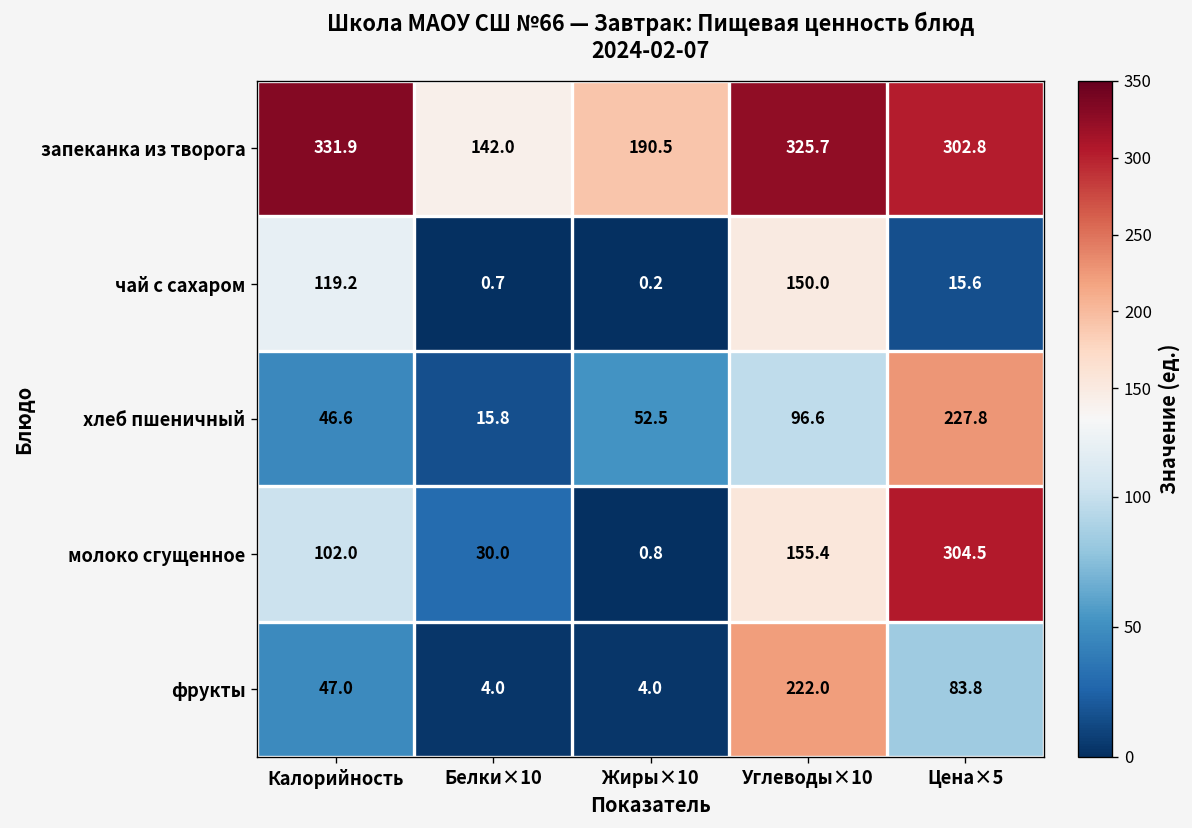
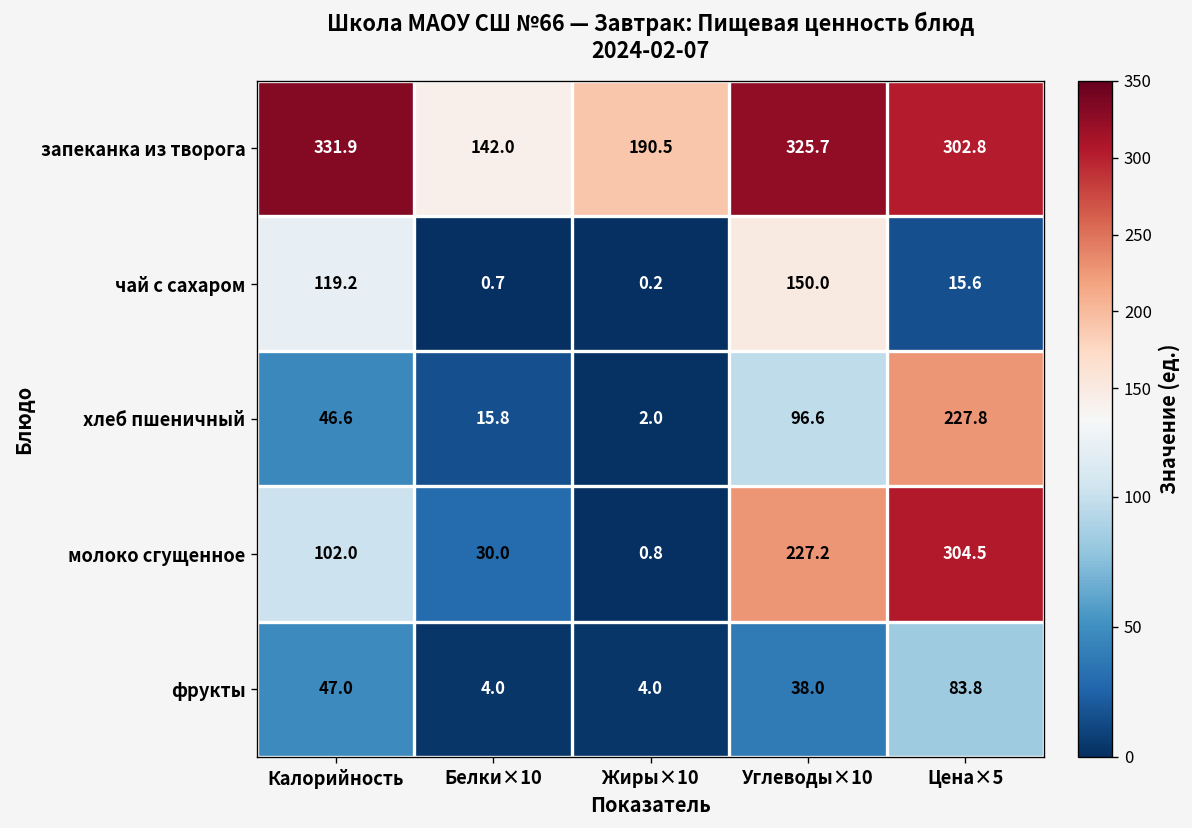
хлеб пшеничный, Жиры×10: 52.5 -> 2.0
молоко сгущенное, Углеводы×10: 155.4 -> 227.2
фрукты, Углеводы×10: 222.0 -> 38.0
